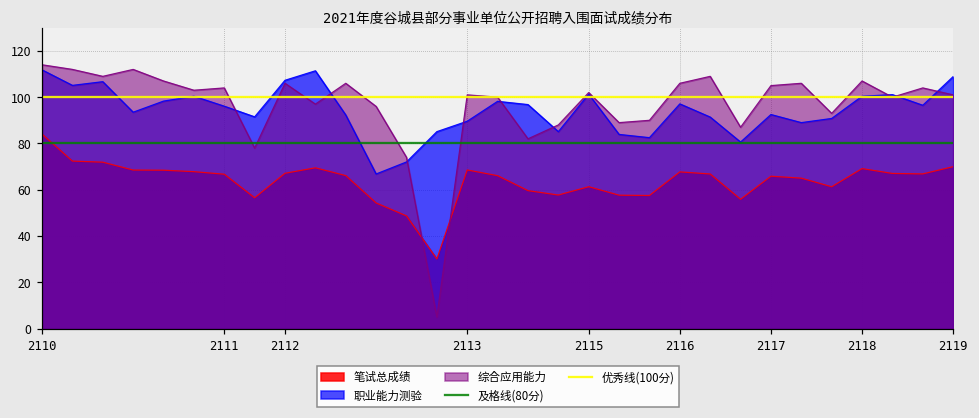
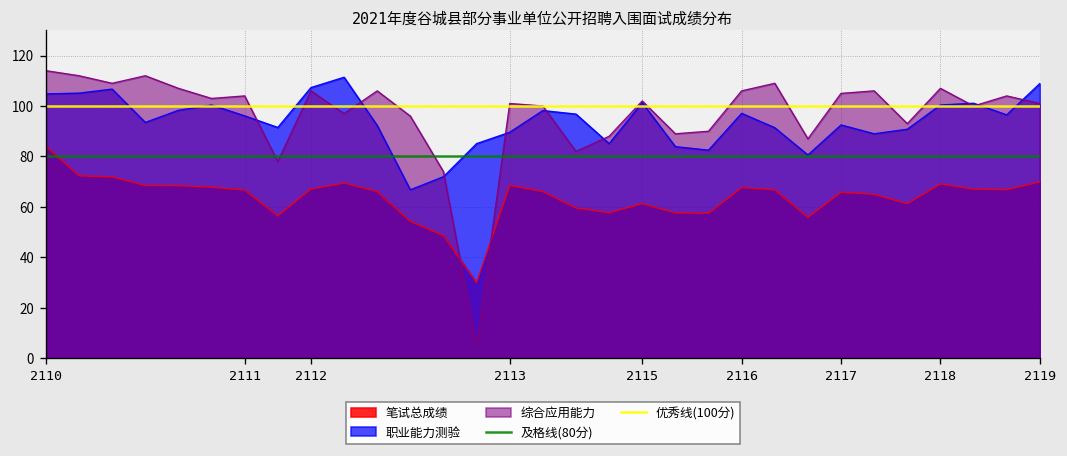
职业能力测验, 2110: 112 -> 105
